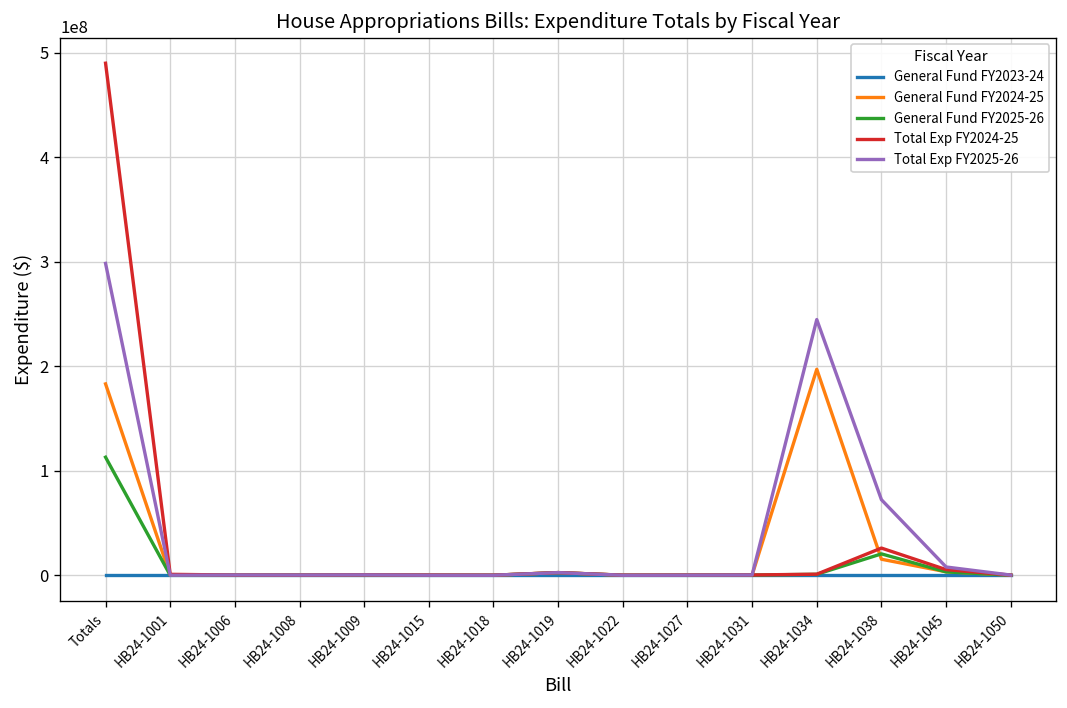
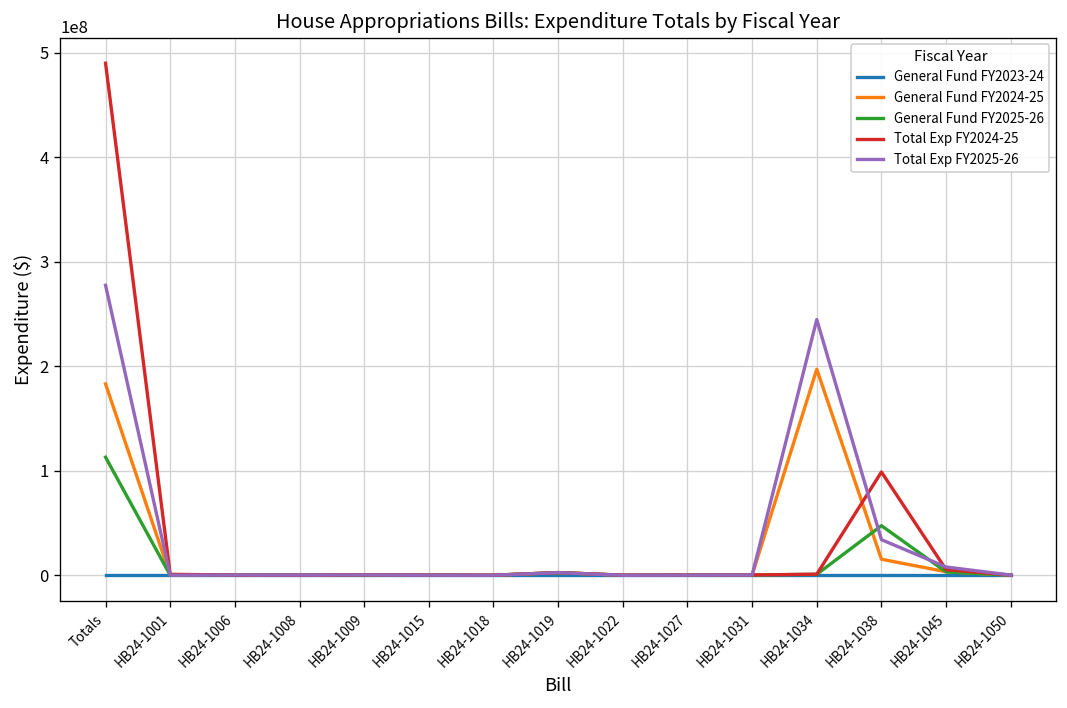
Total Exp FY2025-26, Totals: 300000000 -> 280000000
General Fund FY2025-26, HB24-1038: 20000000 -> 50000000
Total Exp FY2024-25, HB24-1038: 30000000 -> 100000000
Total Exp FY2025-26, HB24-1038: 70000000 -> 30000000
